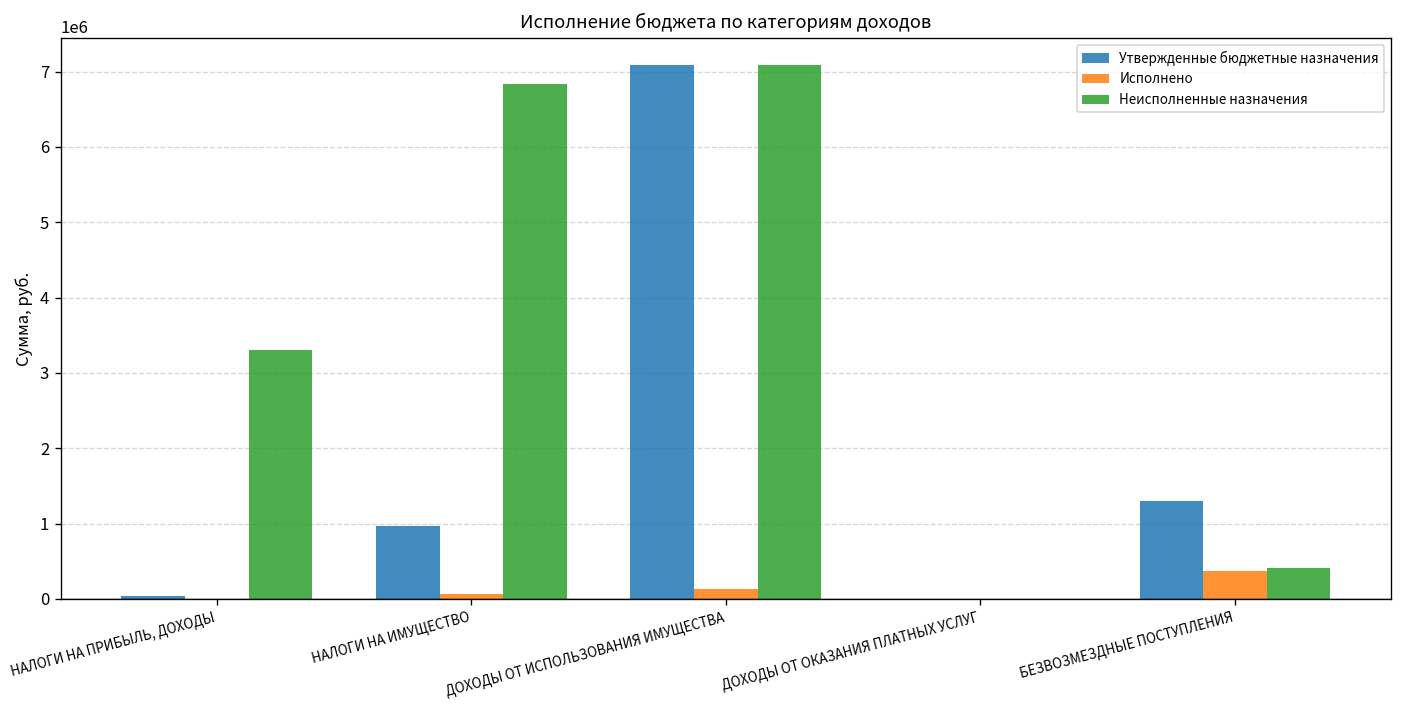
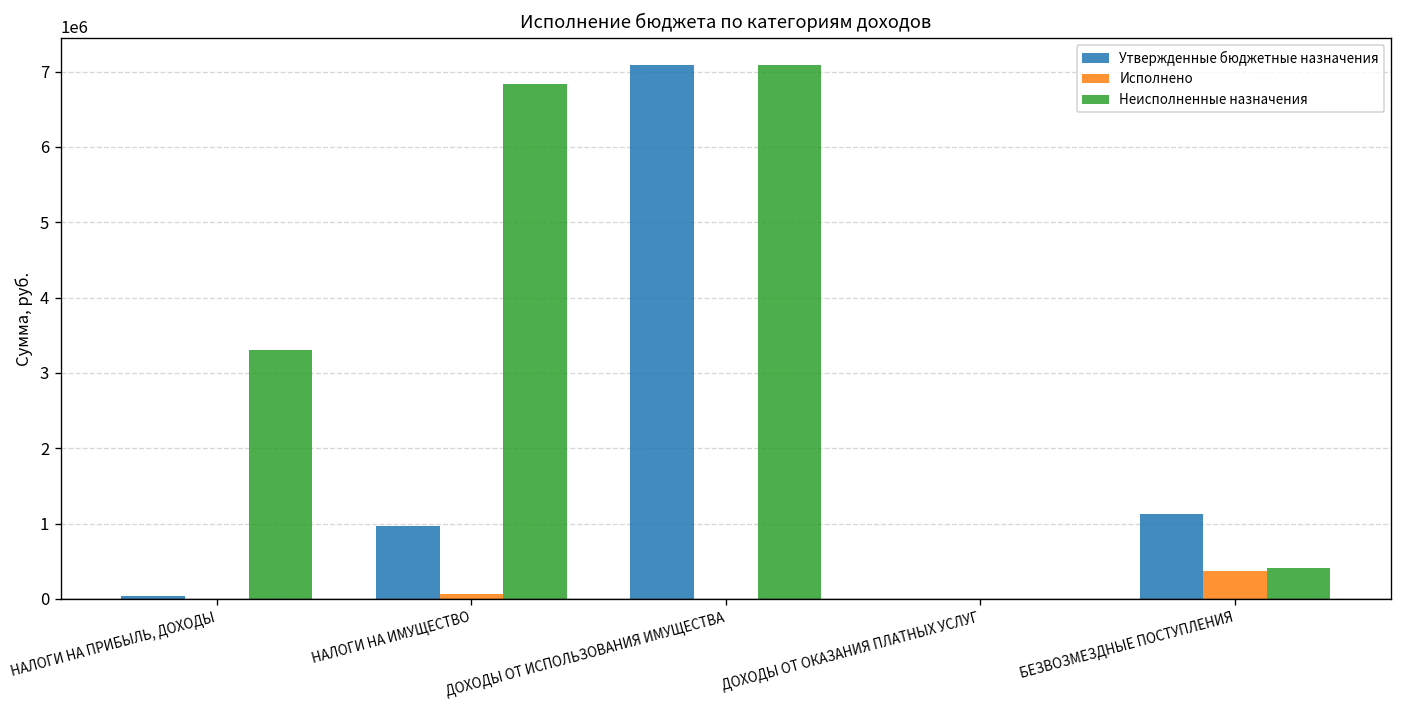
Исполнено, ДОХОДЫ ОТ ИСПОЛЬЗОВАНИЯ ИМУЩЕСТВА: 100000 -> 0
Утвержденные бюджетные назначения, БЕЗВОЗМЕЗДНЫЕ ПОСТУПЛЕНИЯ: 1300000 -> 1100000
